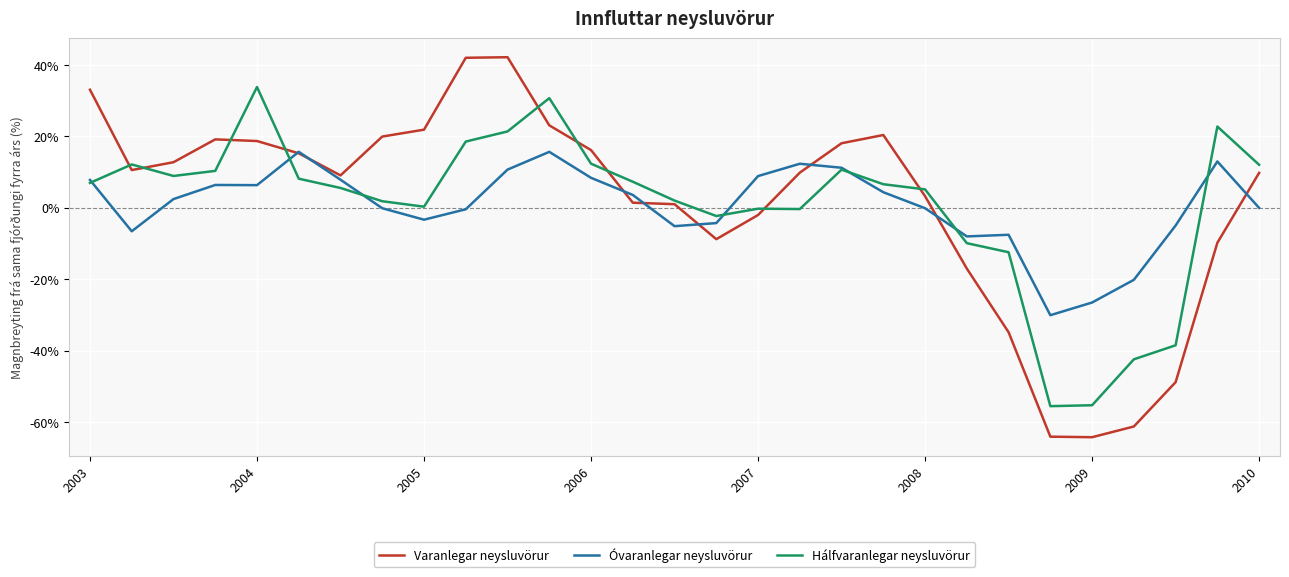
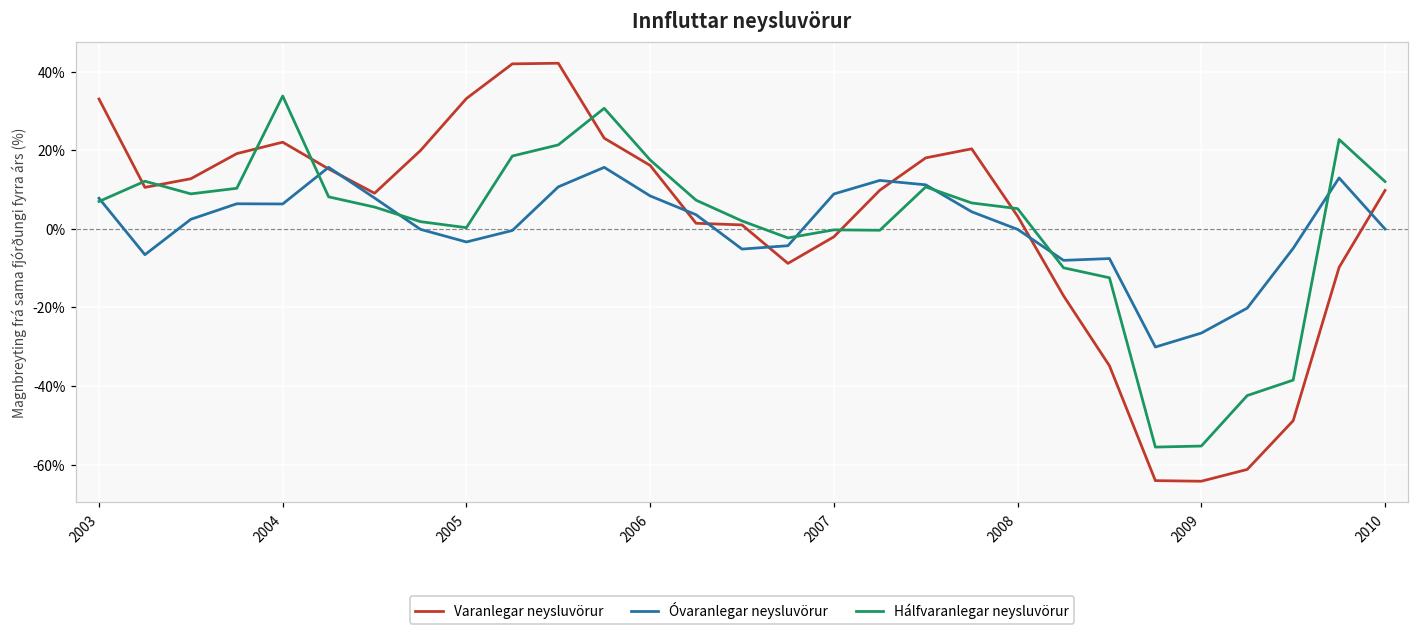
Varanlegar neysluvörur, 2004: 19% -> 22%
Varanlegar neysluvörur, 2005: 22% -> 33%
Hálfvaranlegar neysluvörur, 2006: 12% -> 18%
